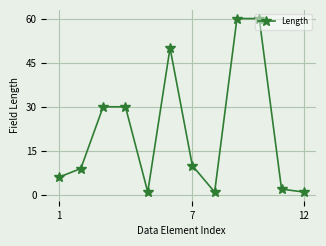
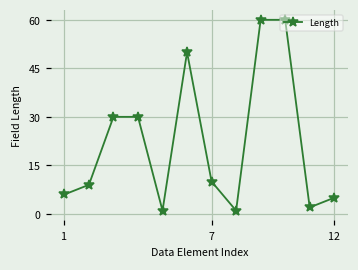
12: 1 -> 5
